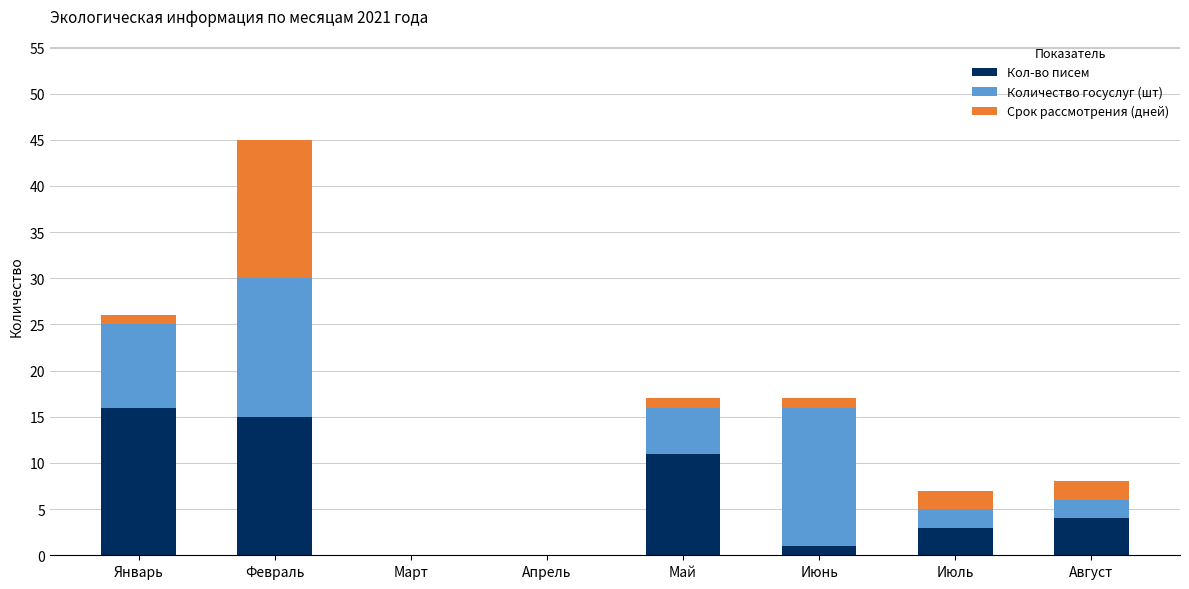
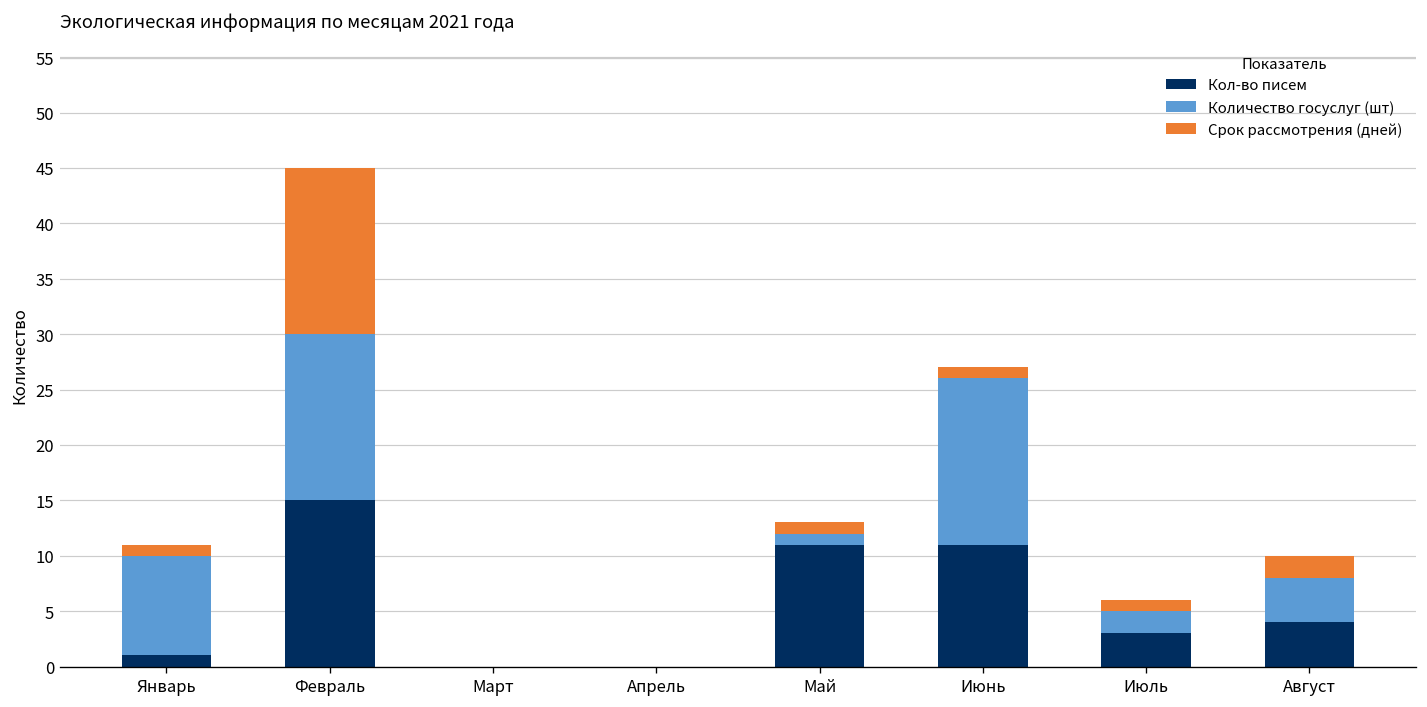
Кол-во писем, Январь: 16 -> 1
Количество госуслуг (шт), Май: 5 -> 1
Кол-во писем, Июнь: 1 -> 11
Срок рассмотрения (дней), Июль: 2 -> 1
Количество госуслуг (шт), Август: 2 -> 4
